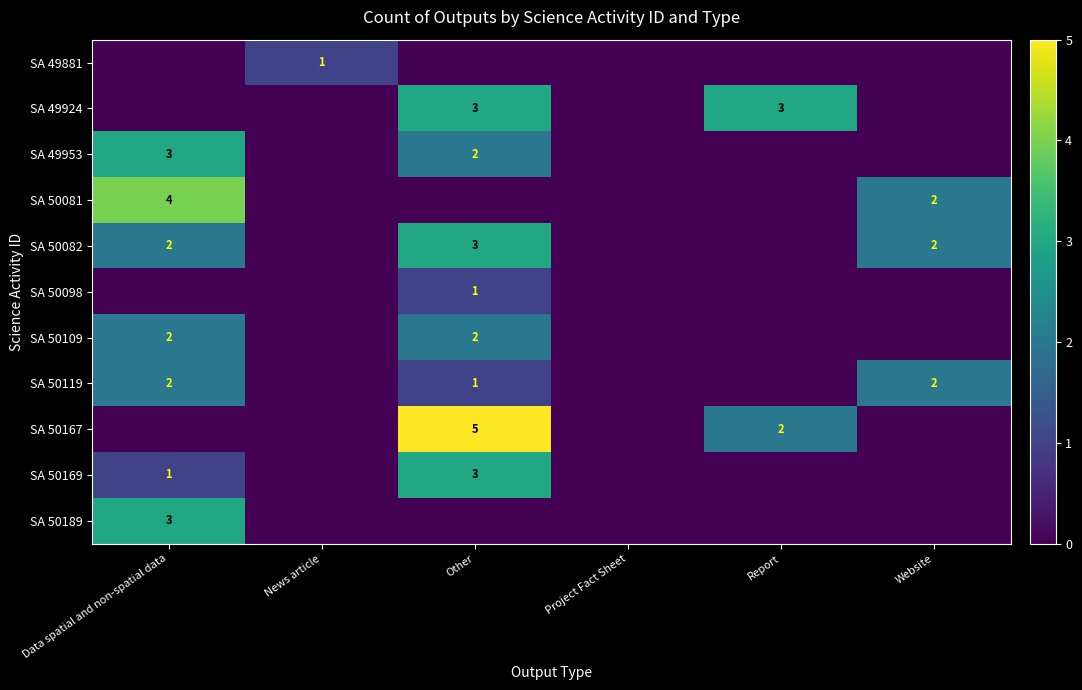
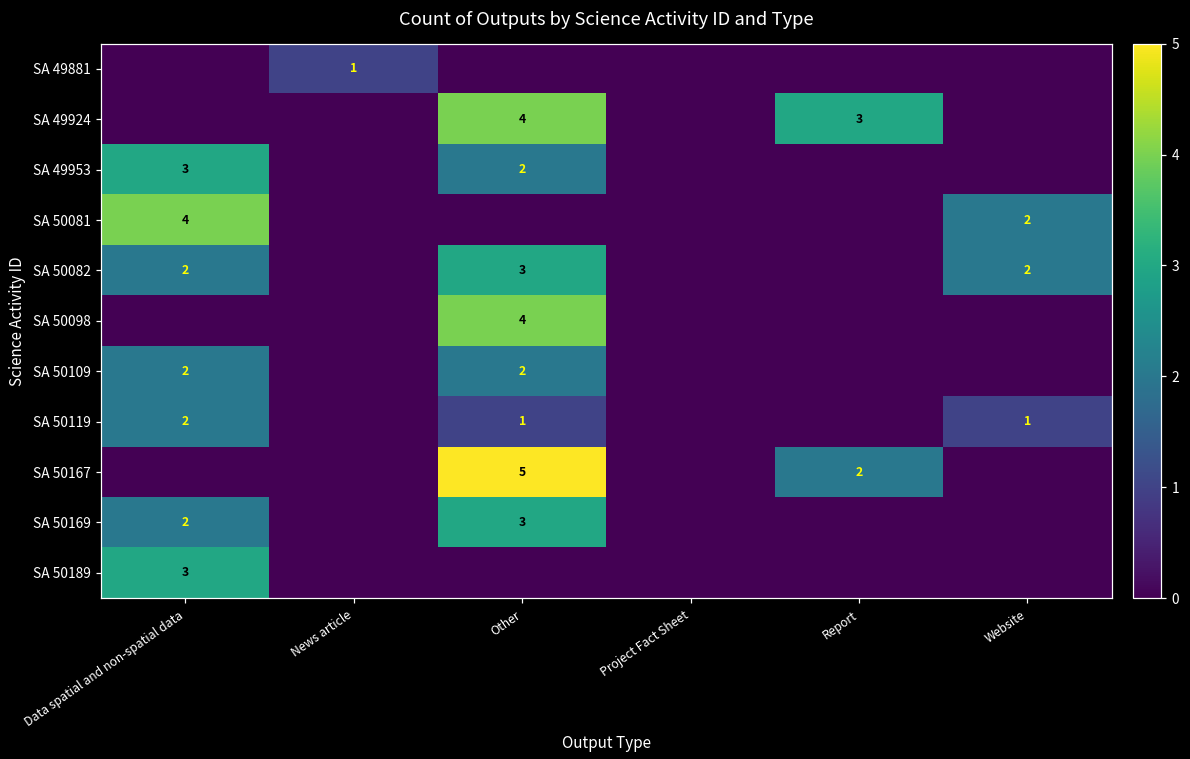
SA 49924, Other: 3 -> 4
SA 50098, Other: 1 -> 4
SA 50119, Website: 2 -> 1
SA 50169, Data spatial and non-spatial data: 1 -> 2
